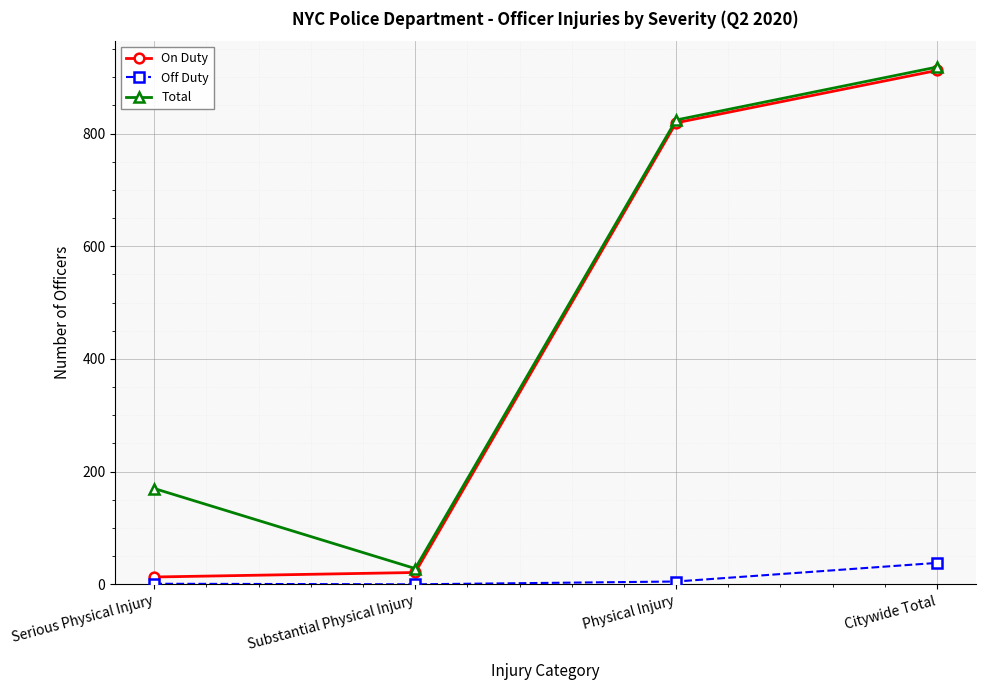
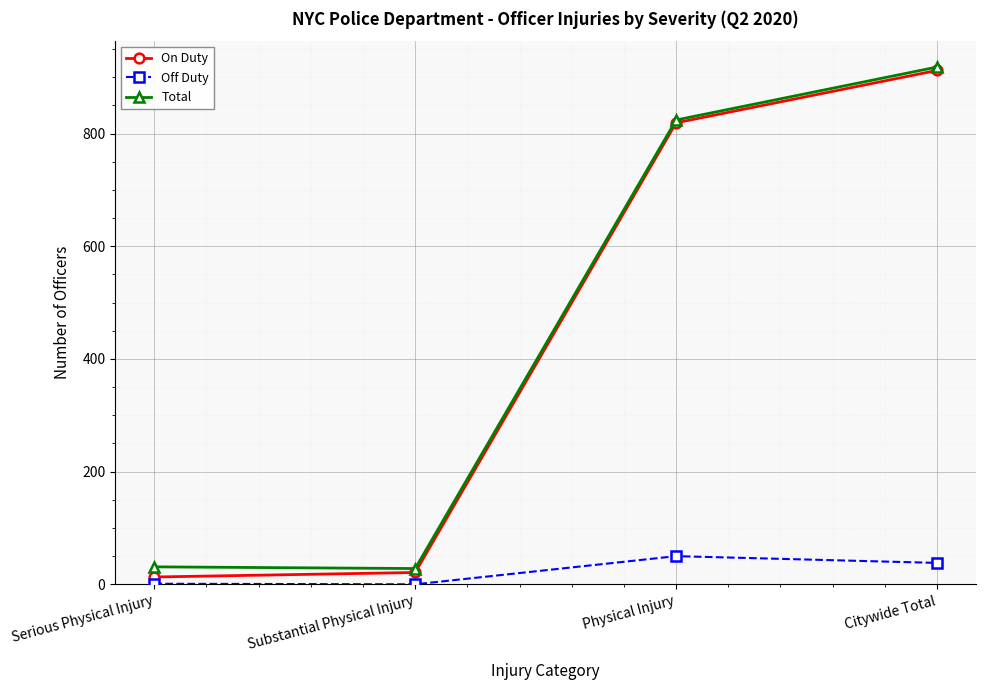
Total, Serious Physical Injury: 170 -> 30
Off Duty, Physical Injury: 10 -> 50
